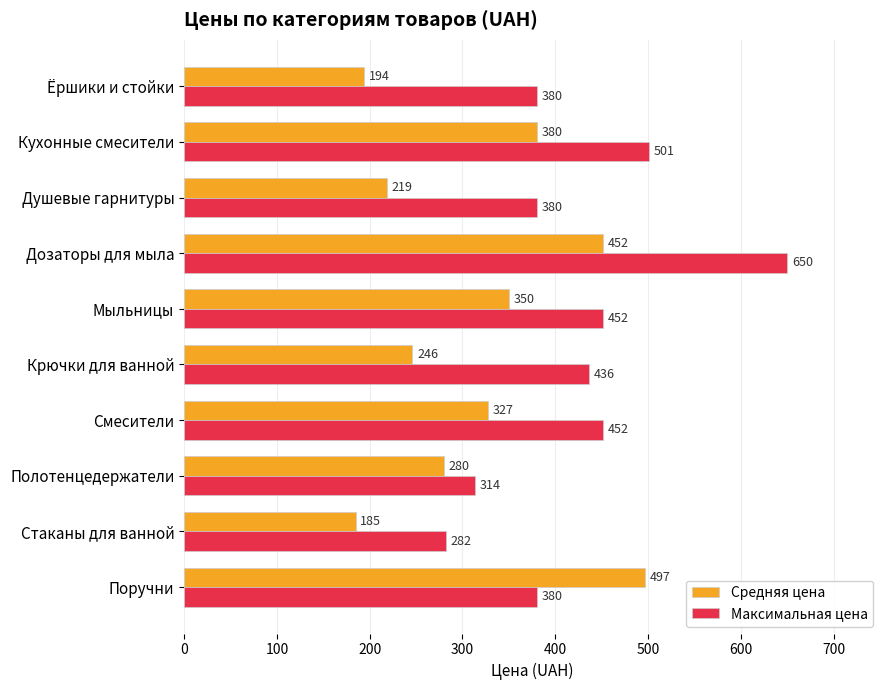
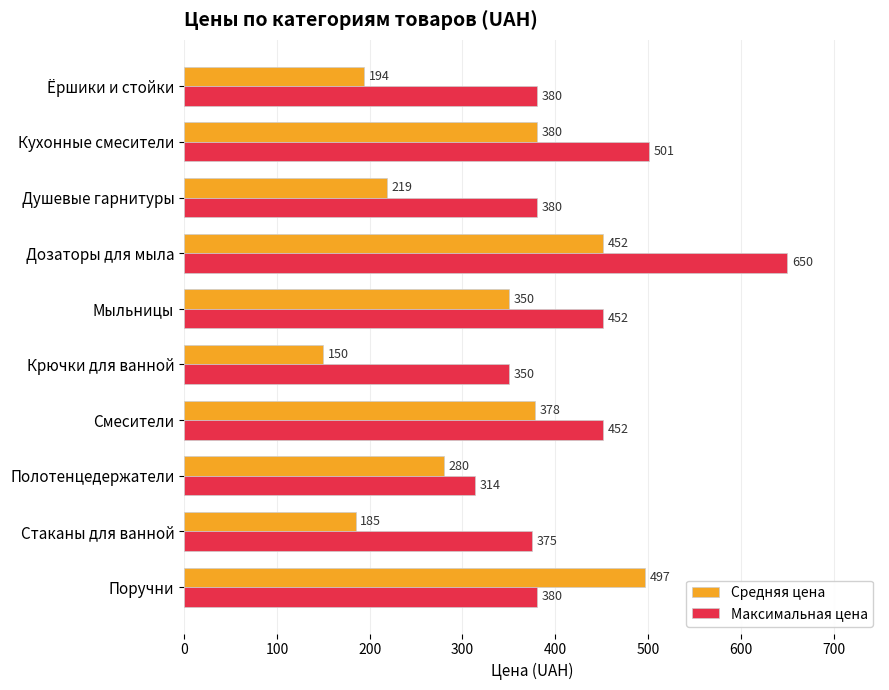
Средняя цена, Крючки для ванной: 246 -> 150
Максимальная цена, Крючки для ванной: 436 -> 350
Средняя цена, Смесители: 327 -> 378
Максимальная цена, Стаканы для ванной: 282 -> 375
